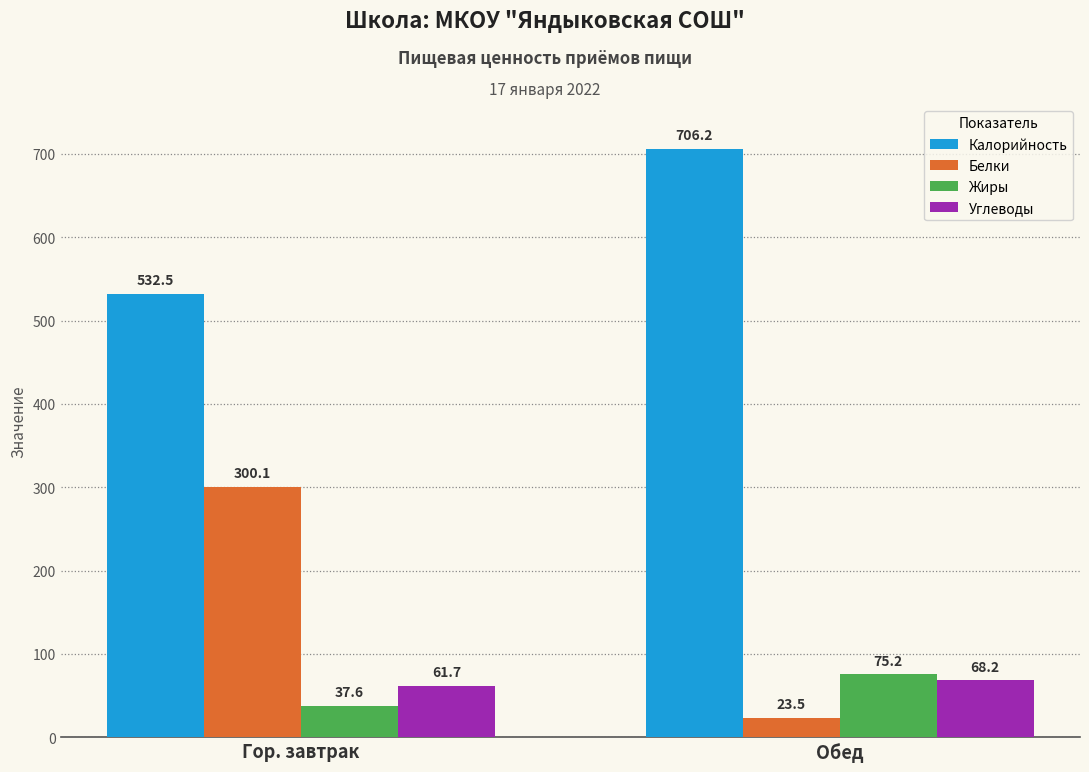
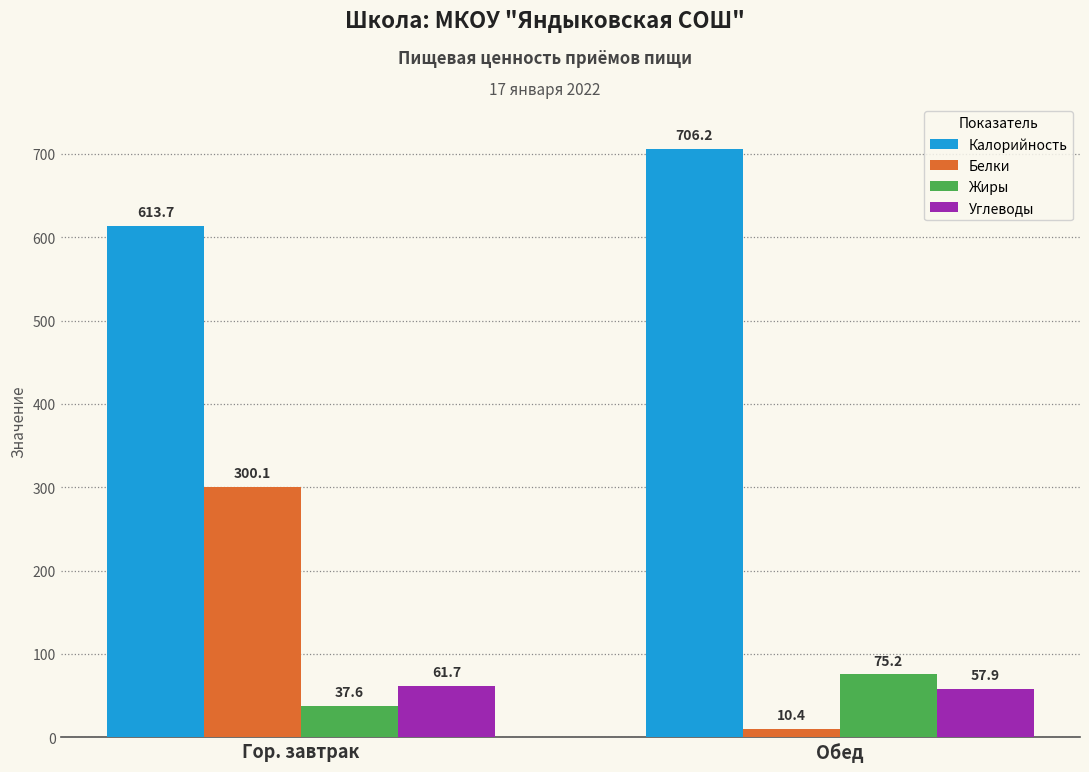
Калорийность, Гор. завтрак: 532.5 -> 613.7
Белки, Обед: 23.5 -> 10.4
Углеводы, Обед: 68.2 -> 57.9
